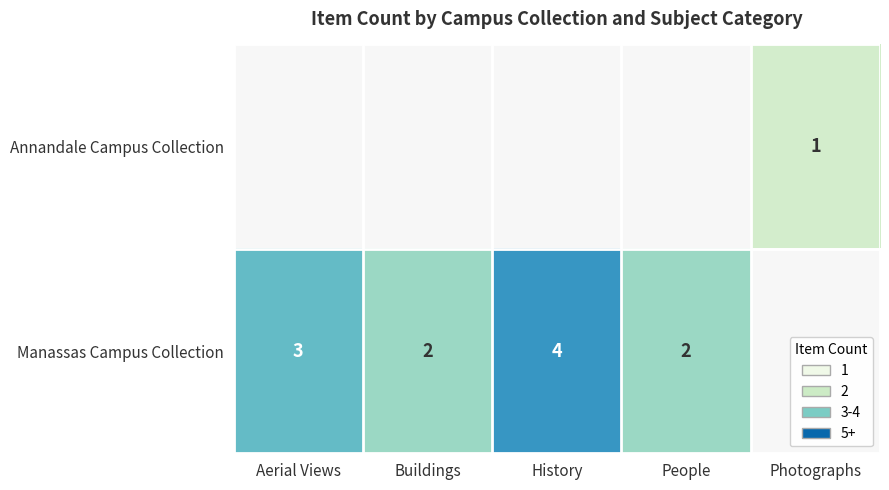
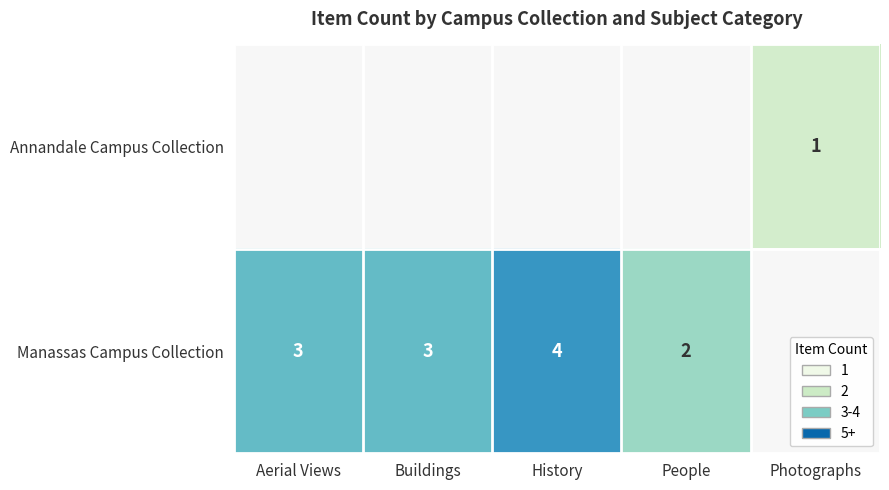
Manassas Campus Collection, Buildings: 2 -> 3
